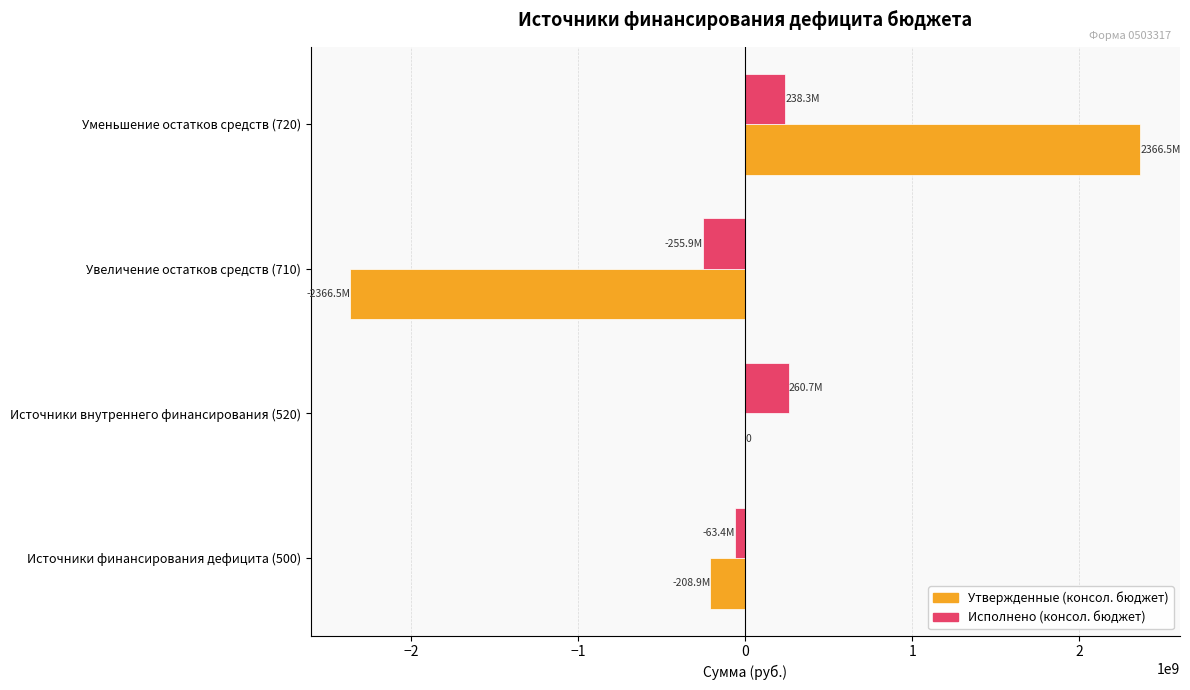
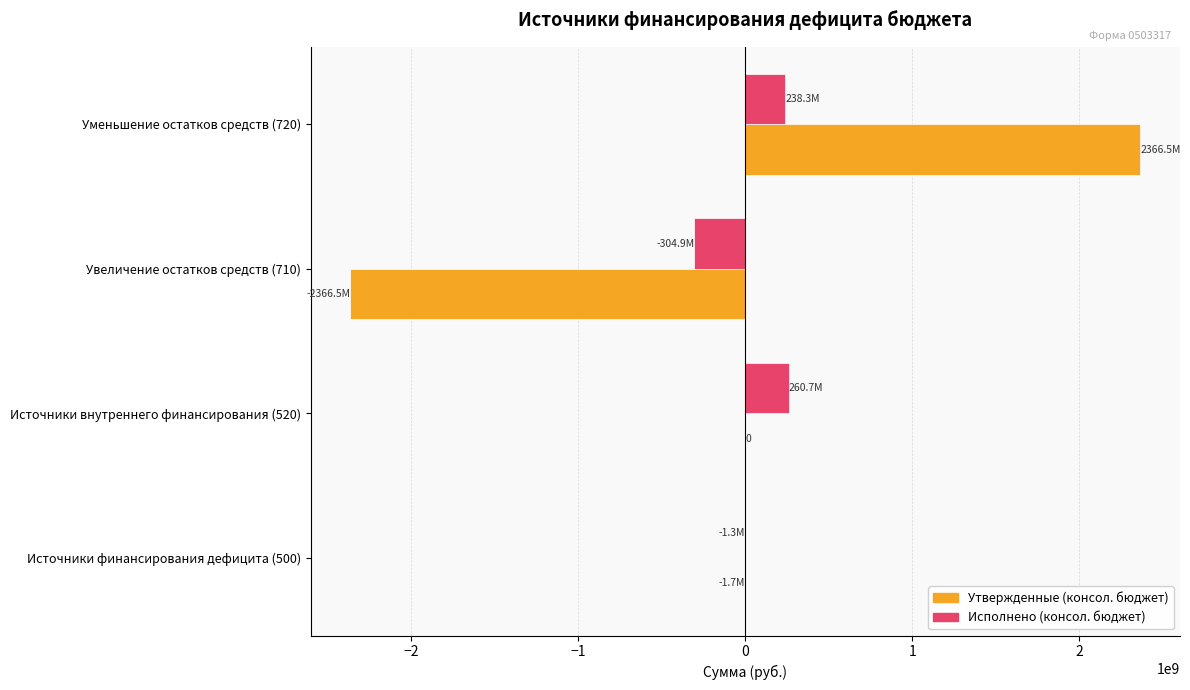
Исполнено (консол. бюджет), Увеличение остатков средств (710): -255.9M -> -304.9M
Исполнено (консол. бюджет), Источники финансирования дефицита (500): -63.4M -> -1.3M
Утвержденные (консол. бюджет), Источники финансирования дефицита (500): -208.9M -> -1.7M
